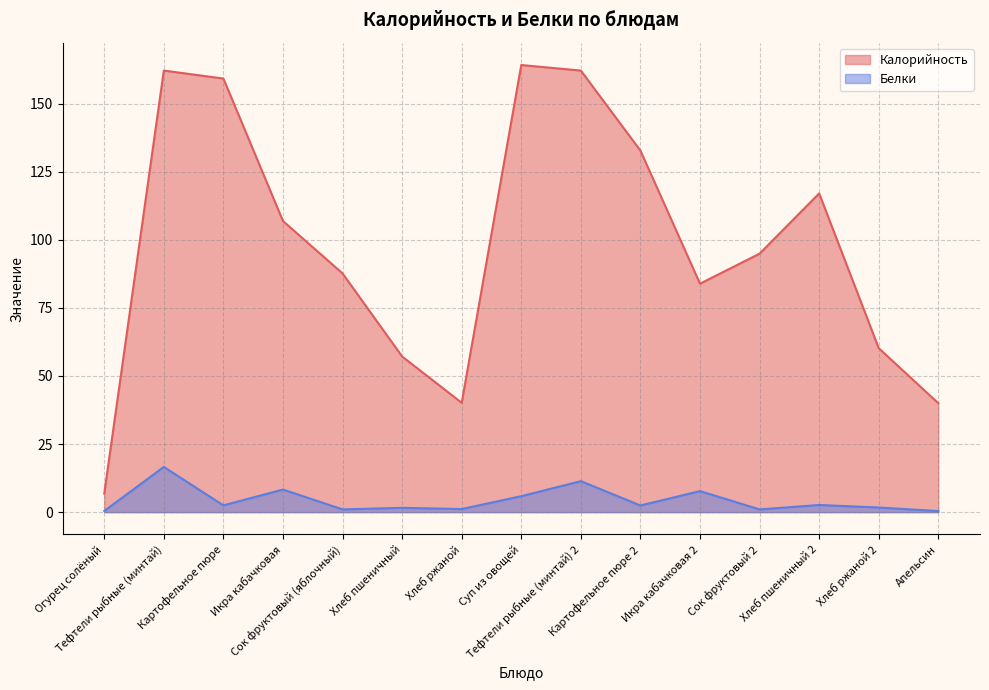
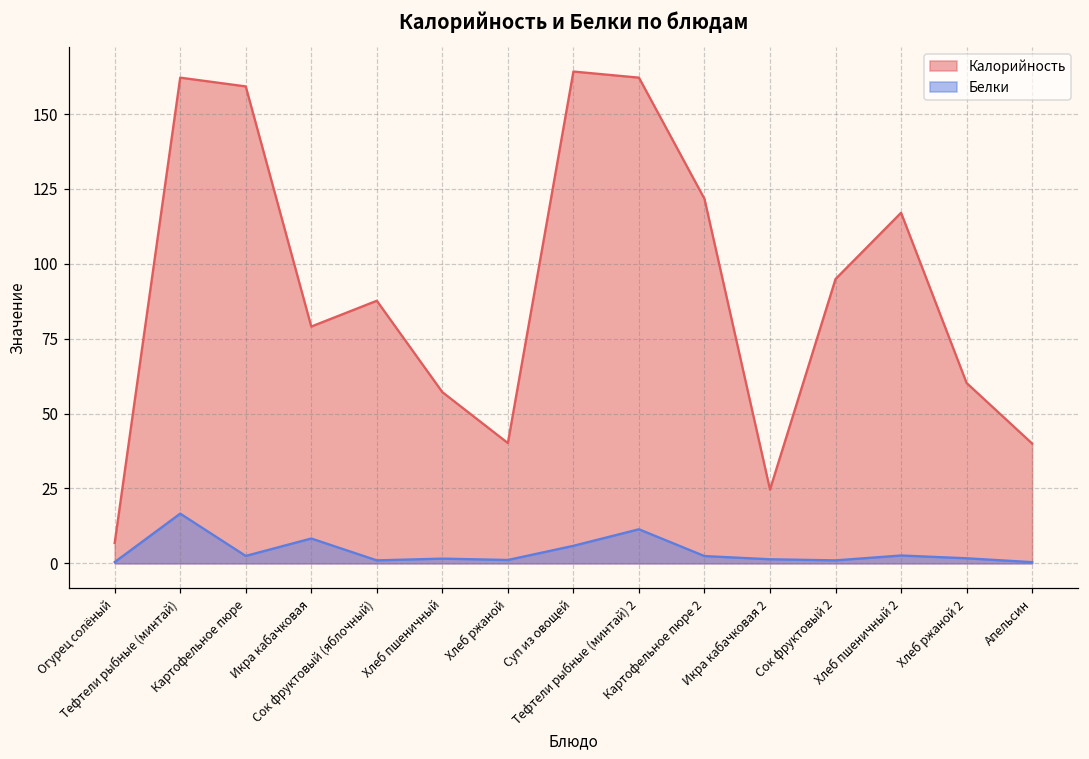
Калорийность, Икра кабачковая: 107 -> 79
Калорийность, Картофельное пюре 2: 133 -> 122
Калорийность, Икра кабачковая 2: 84 -> 25
Белки, Икра кабачковая 2: 8 -> 1
